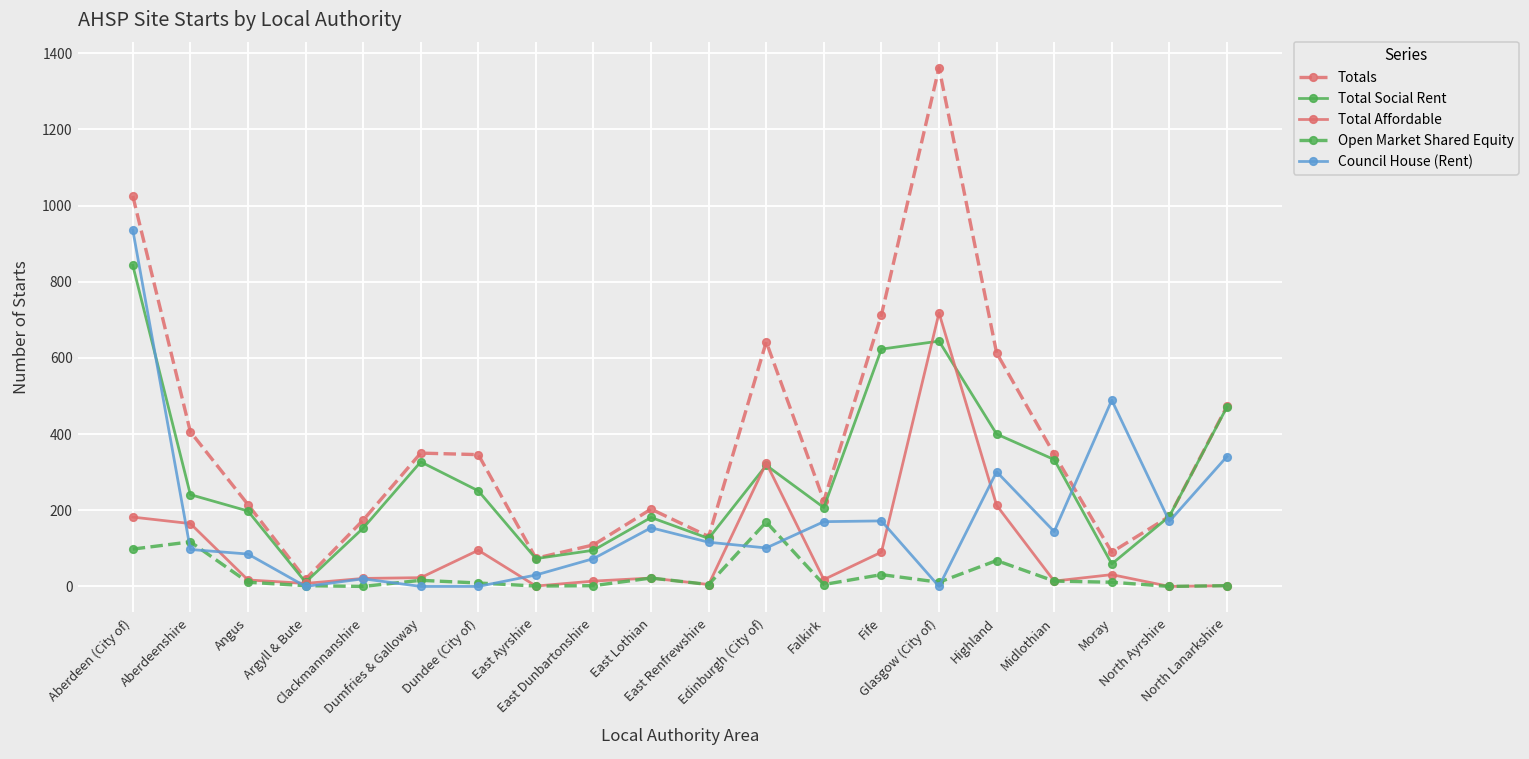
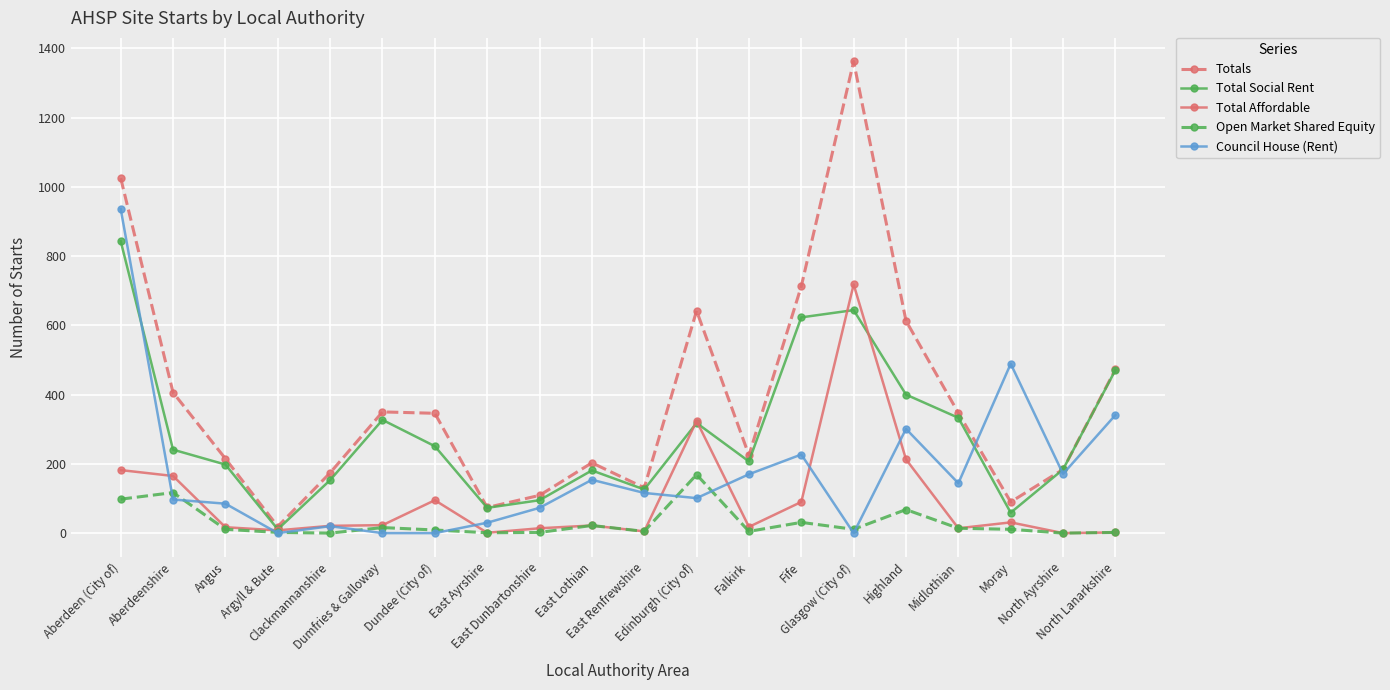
Council House (Rent), Fife: 170 -> 230
